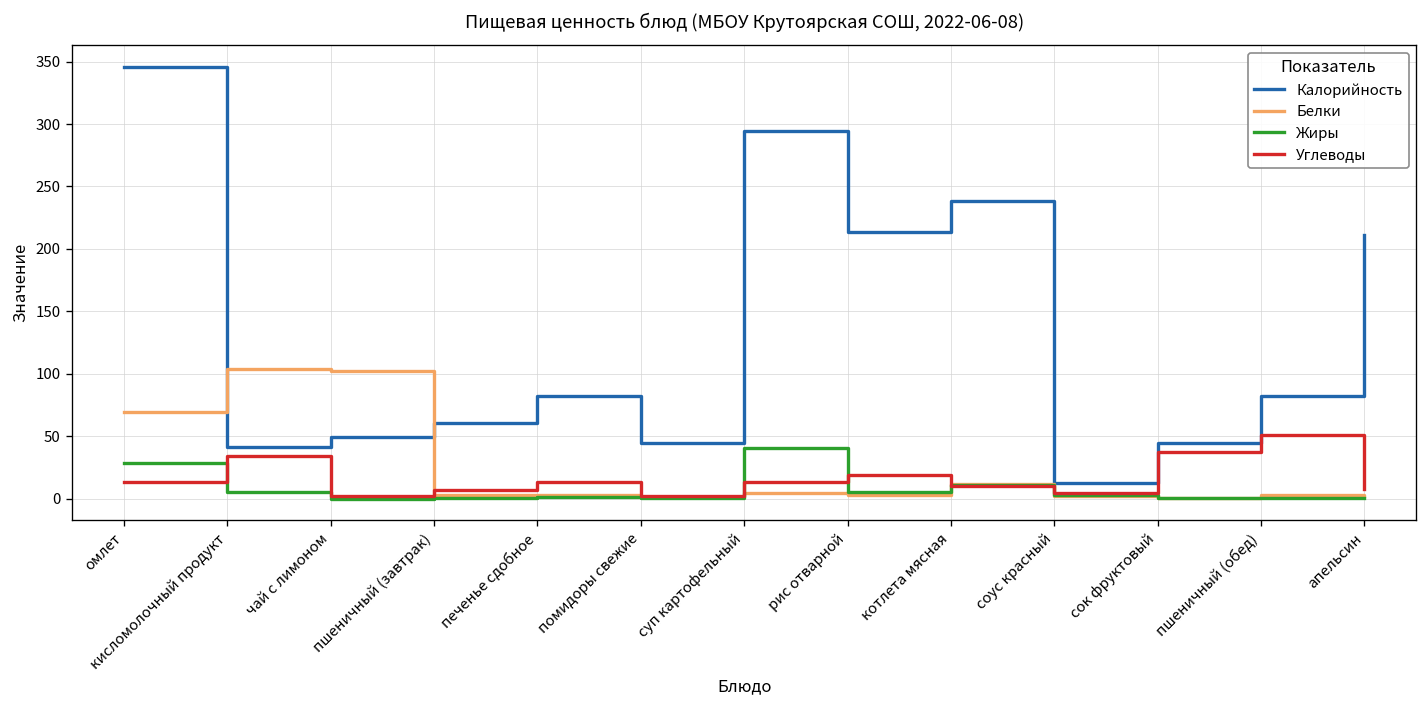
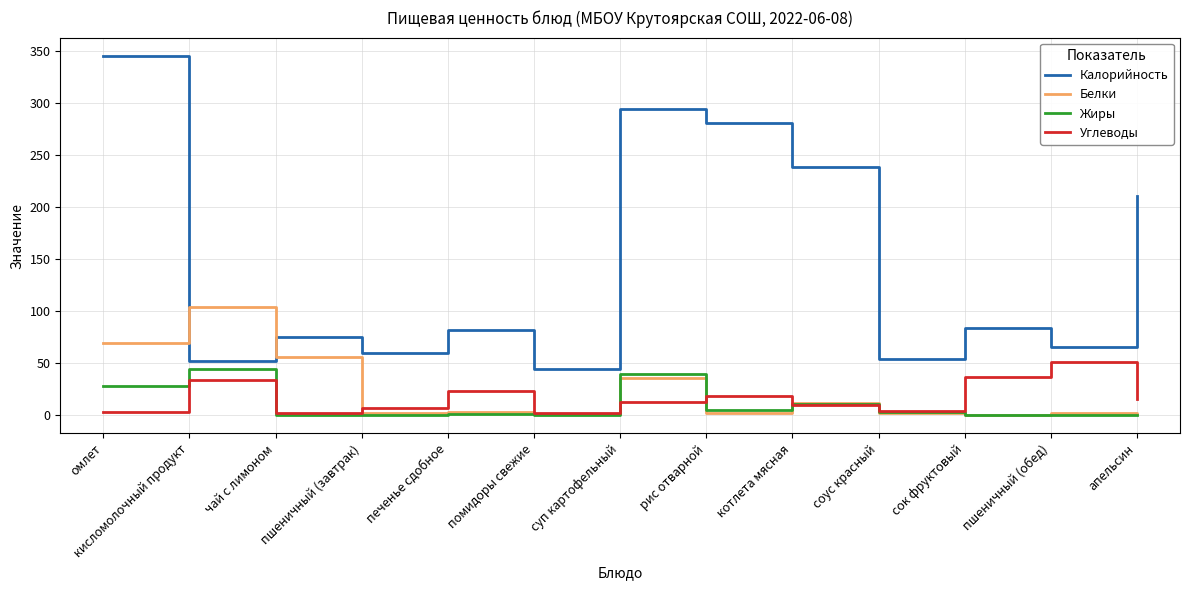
Углеводы, омлет: 13 -> 4
Калорийность, кисломолочный продукт: 42 -> 52
Жиры, кисломолочный продукт: 5 -> 44
Калорийность, чай с лимоном: 49 -> 75
Белки, чай с лимоном: 102 -> 56
Углеводы, печенье сдобное: 13 -> 23
Белки, суп картофельный: 5 -> 36
Калорийность, рис отварной: 213 -> 281
Калорийность, соус красный: 12 -> 55
Калорийность, сок фруктовый: 45 -> 84
Калорийность, пшеничный (обед): 82 -> 66
Углеводы, апельсин: 7 -> 16
